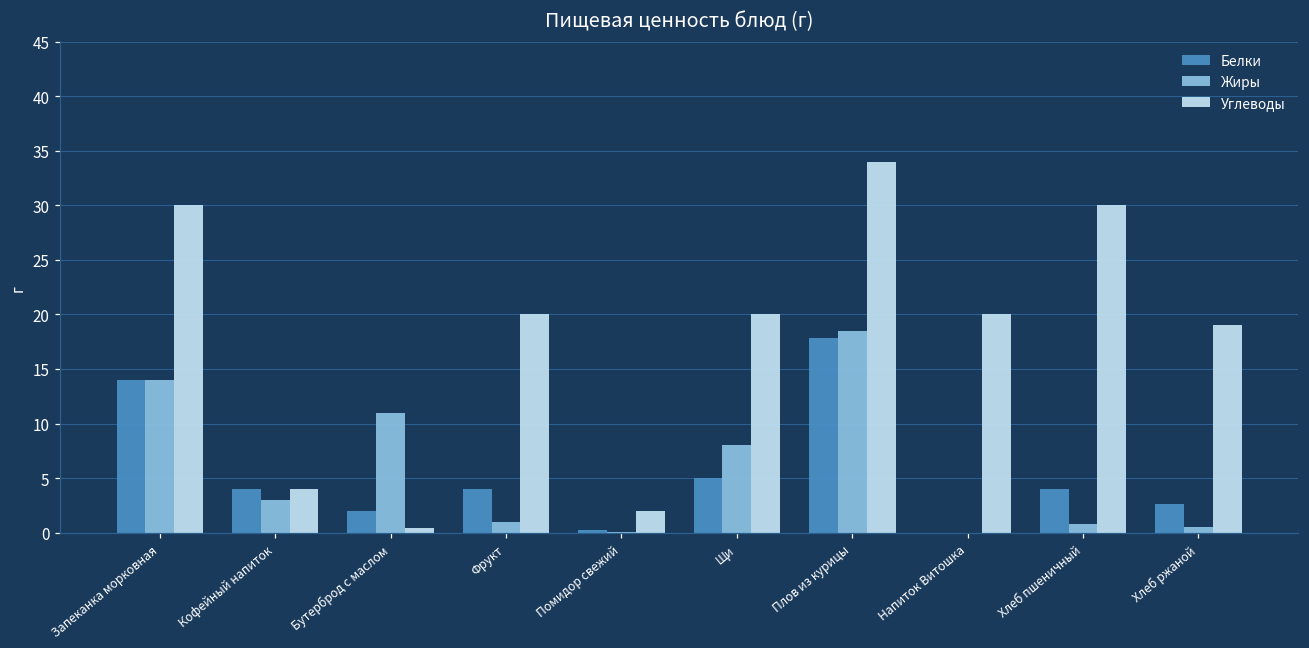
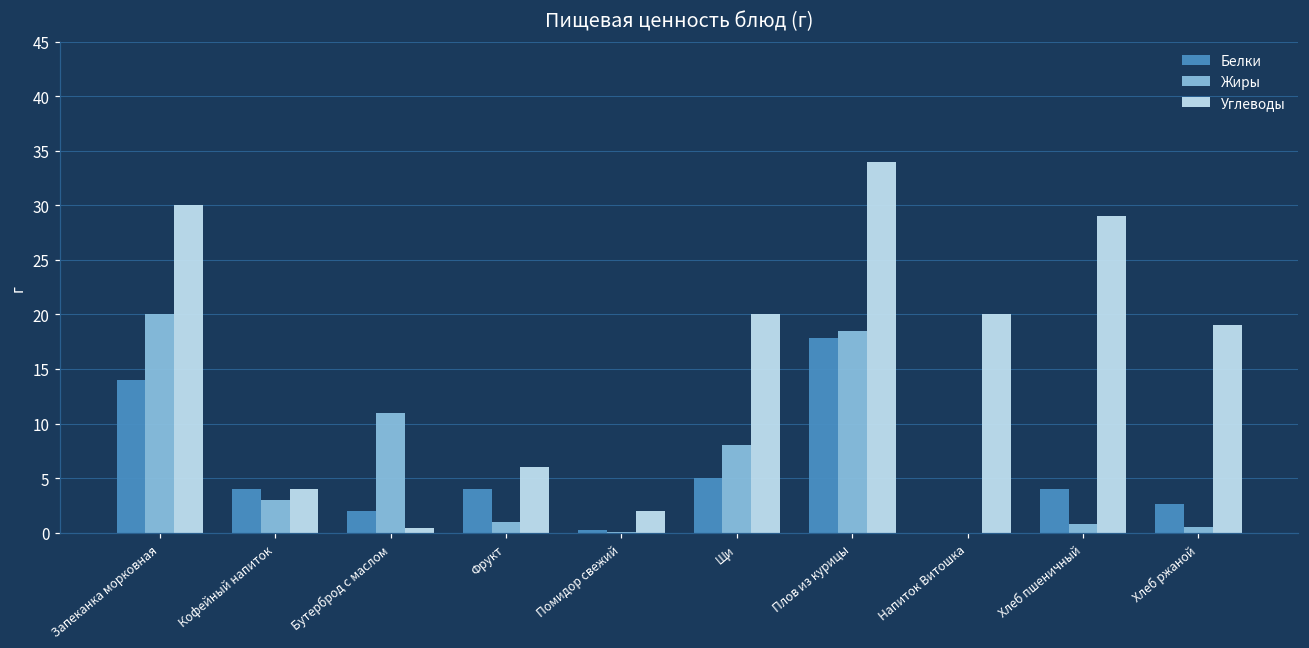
Жиры, Запеканка морковная: 14 -> 20
Углеводы, Фрукт: 20 -> 6
Углеводы, Хлеб пшеничный: 30 -> 29
